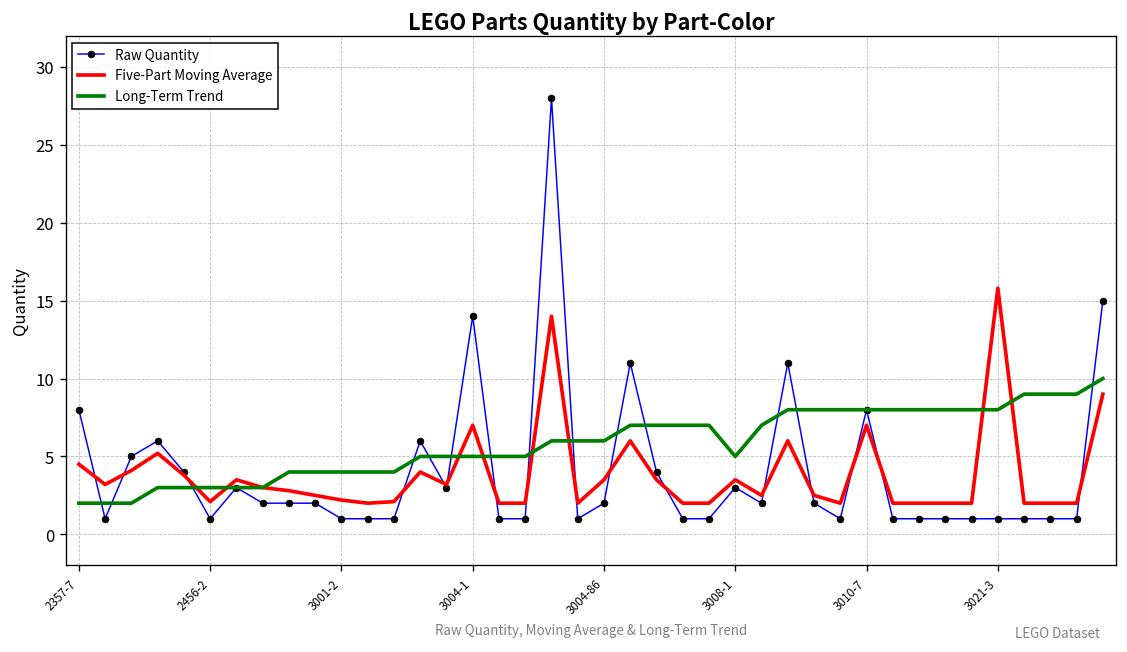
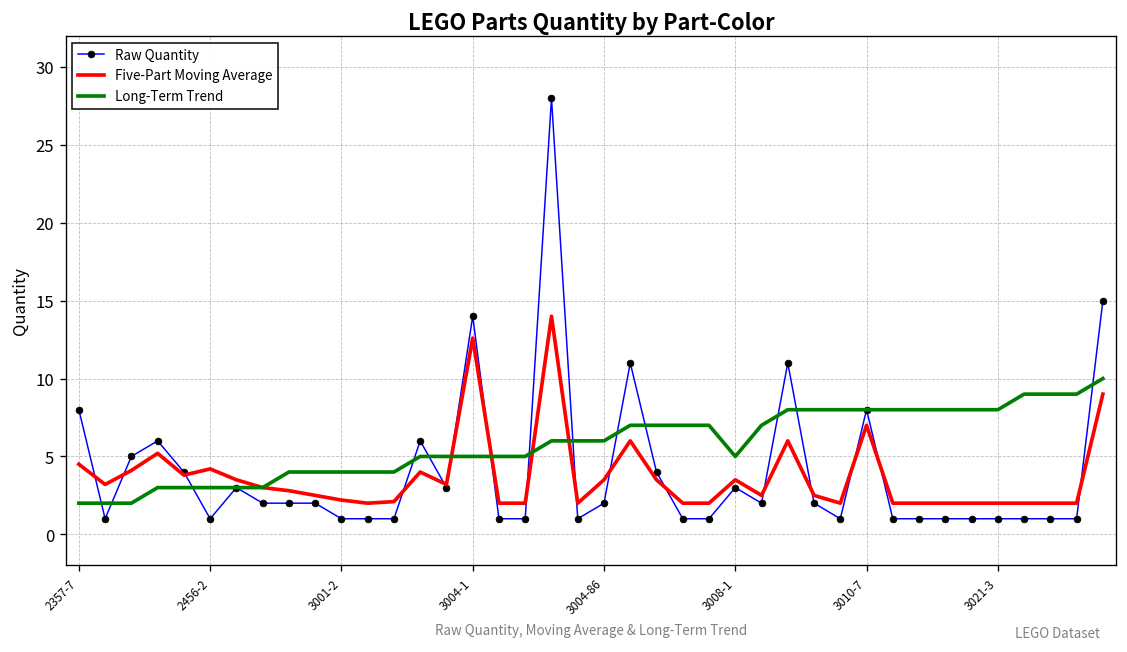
Five-Part Moving Average, 2456-2: 2.1 -> 4.2
Five-Part Moving Average, 3004-1: 7.0 -> 12.6
Five-Part Moving Average, 3021-3: 15.8 -> 2.0
